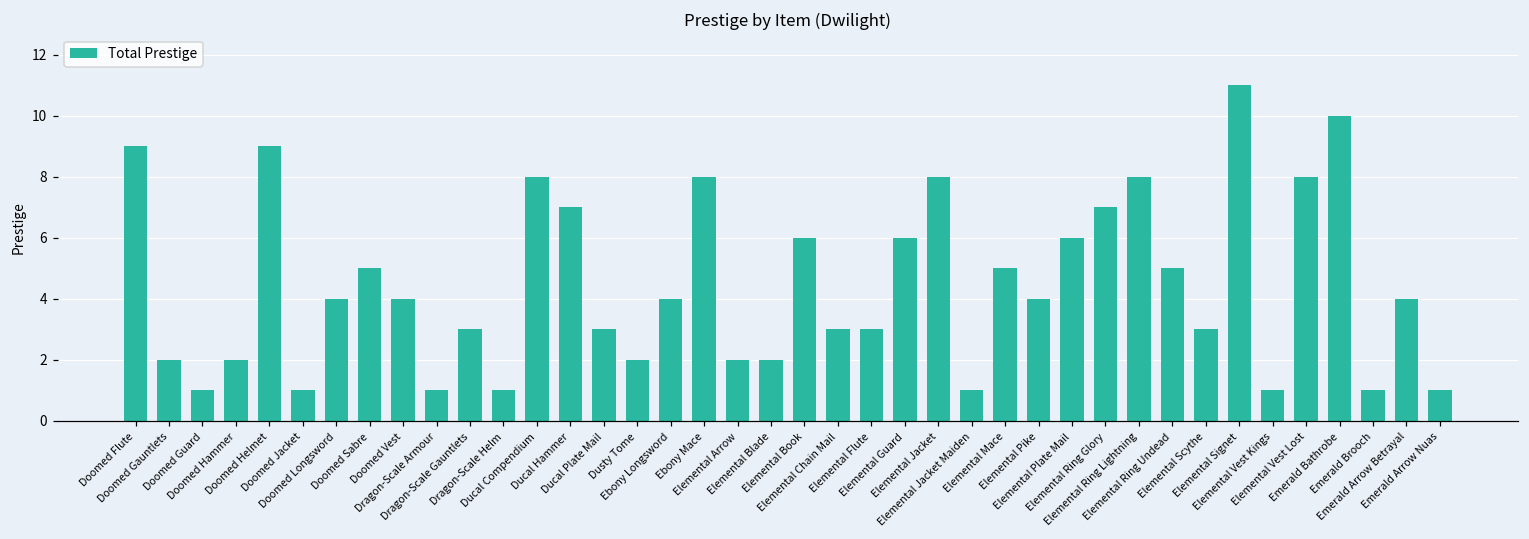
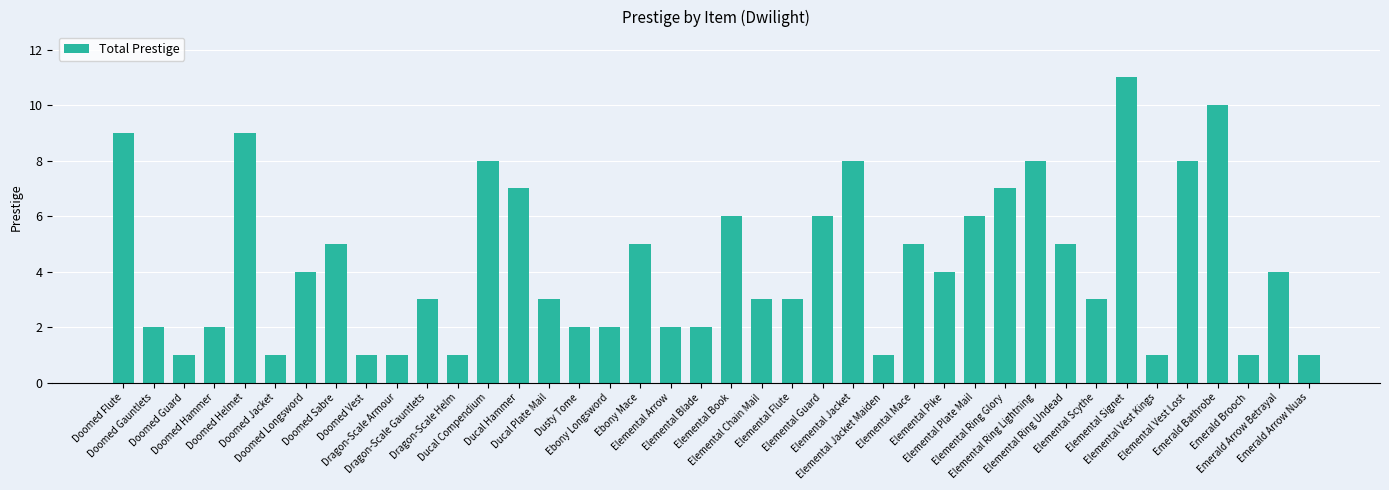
Doomed Vest: 4 -> 1
Ebony Longsword: 4 -> 2
Ebony Mace: 8 -> 5
